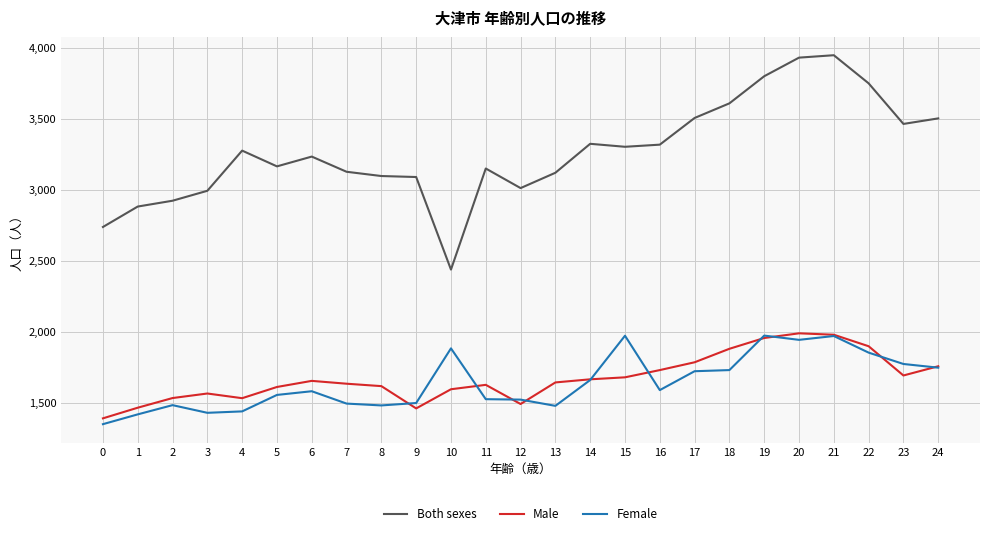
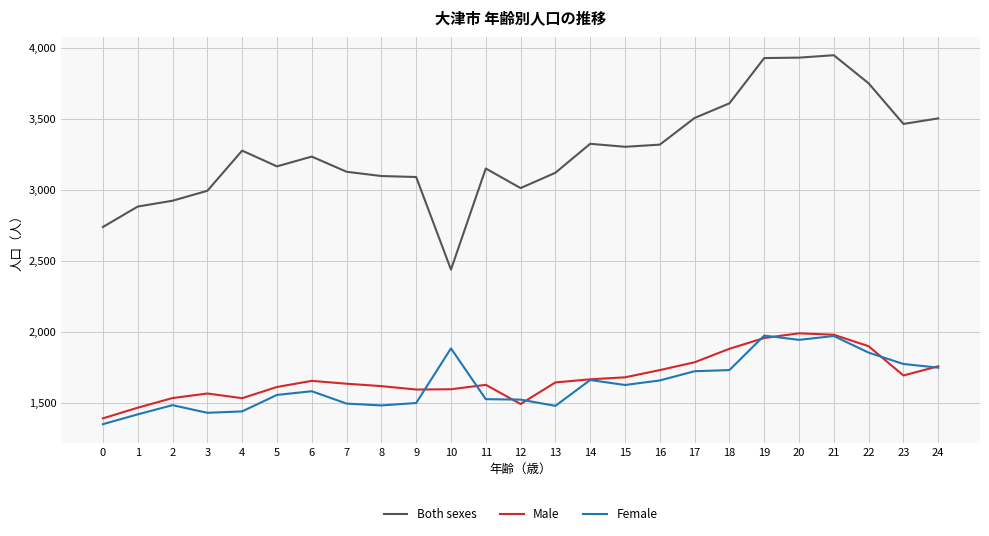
Male, 9: 1,460 -> 1,590
Female, 15: 1,970 -> 1,620
Female, 16: 1,590 -> 1,660
Both sexes, 19: 3,800 -> 3,930
